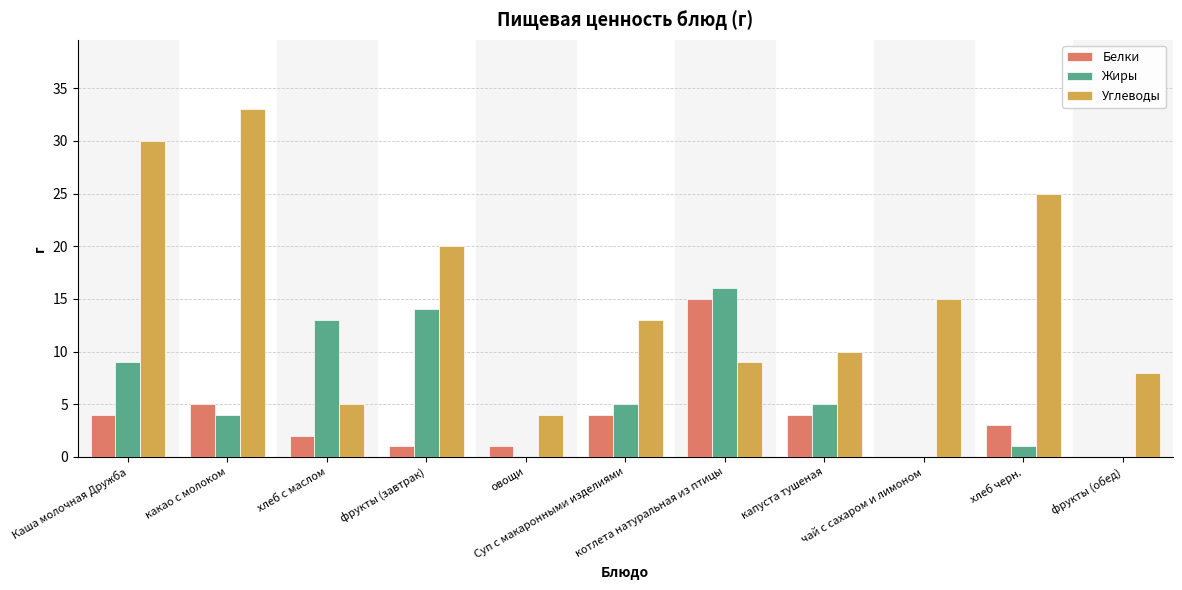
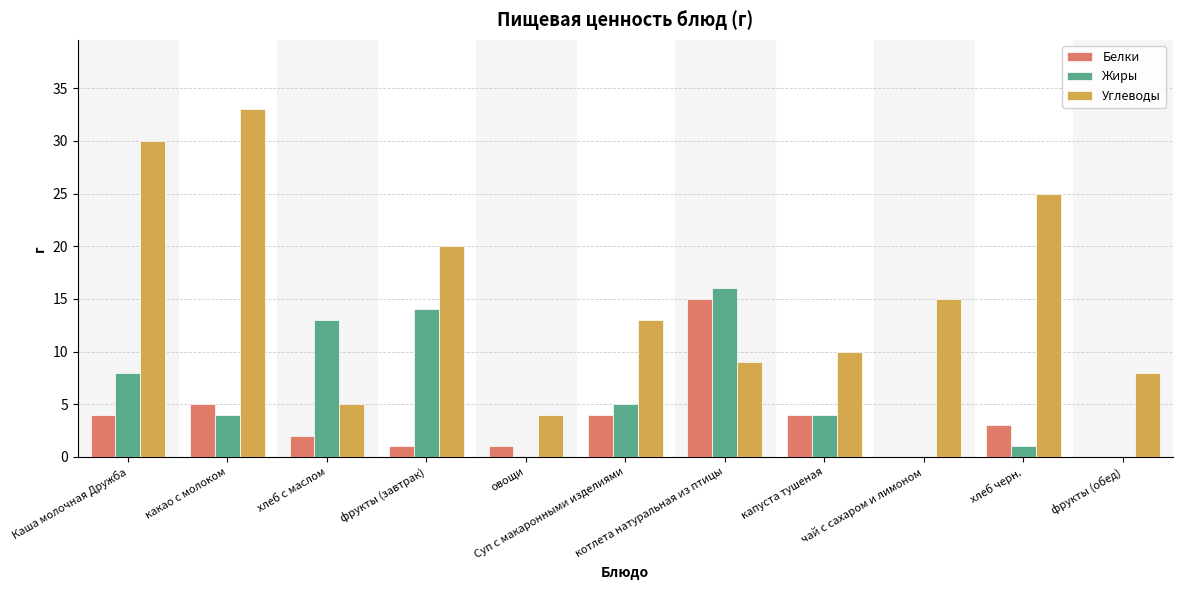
Жиры, Каша молочная Дружба: 9 -> 8
Жиры, капуста тушеная: 5 -> 4
